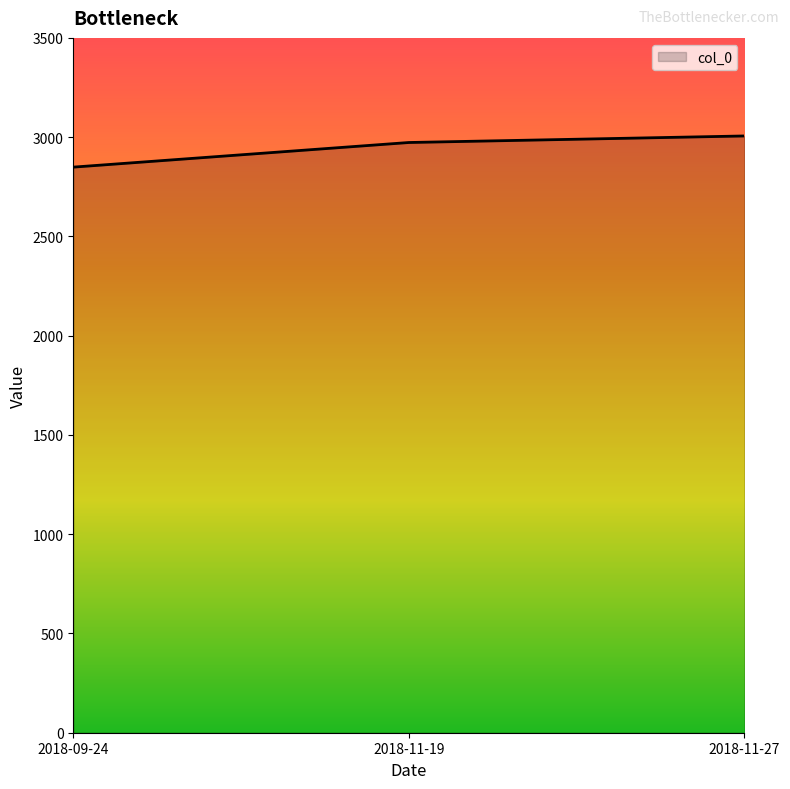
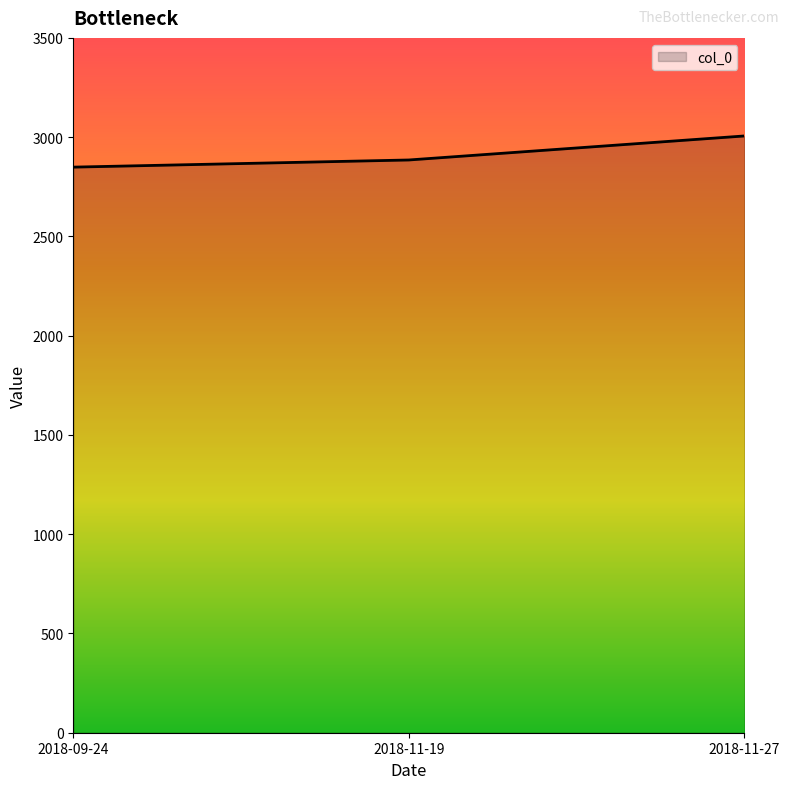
2018-11-19: 2970 -> 2890
